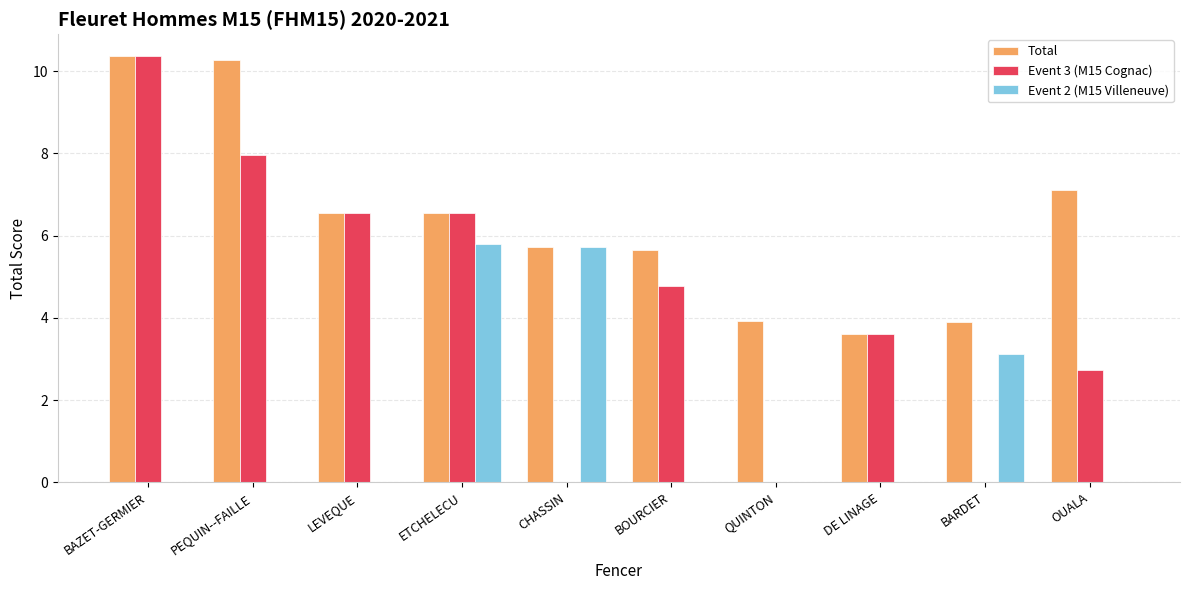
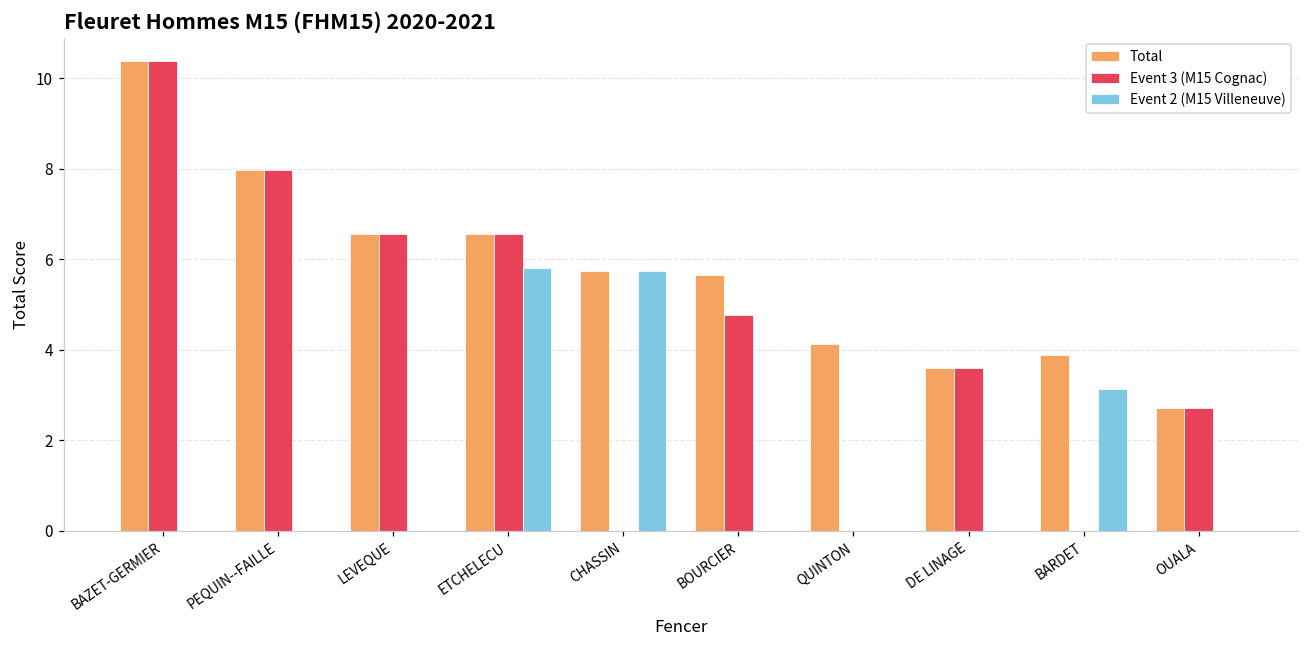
Total, PEQUIN--FAILLE: 10.3 -> 8.0
Total, QUINTON: 3.9 -> 4.1
Total, OUALA: 7.1 -> 2.7
